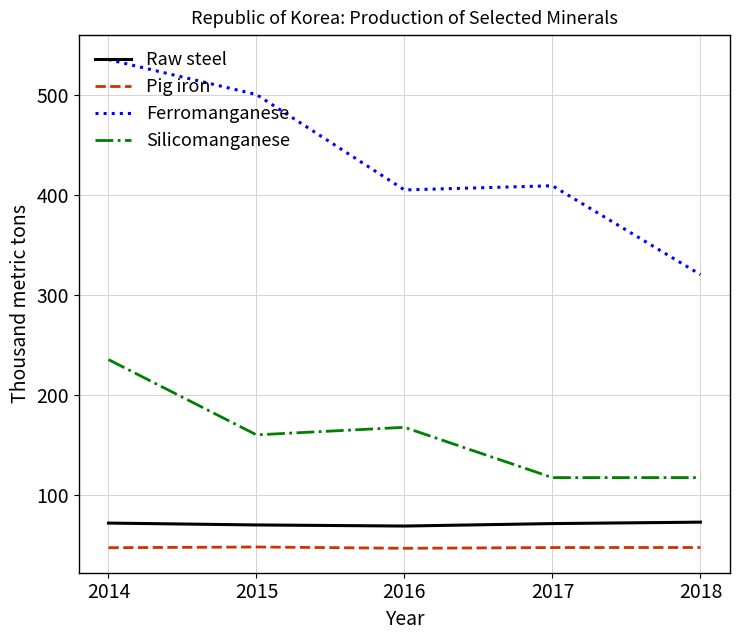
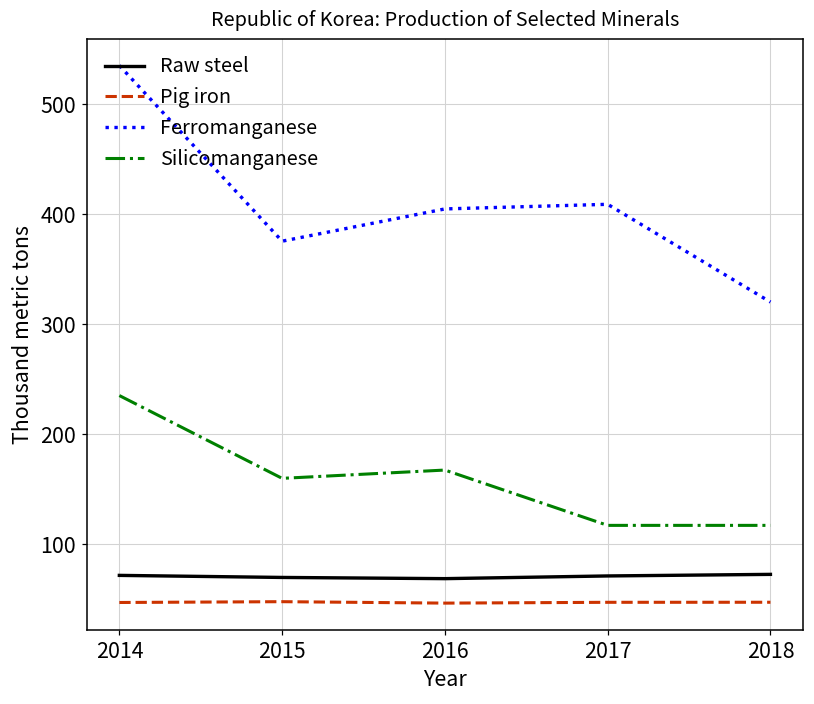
Ferromanganese, 2015: 500 -> 375
